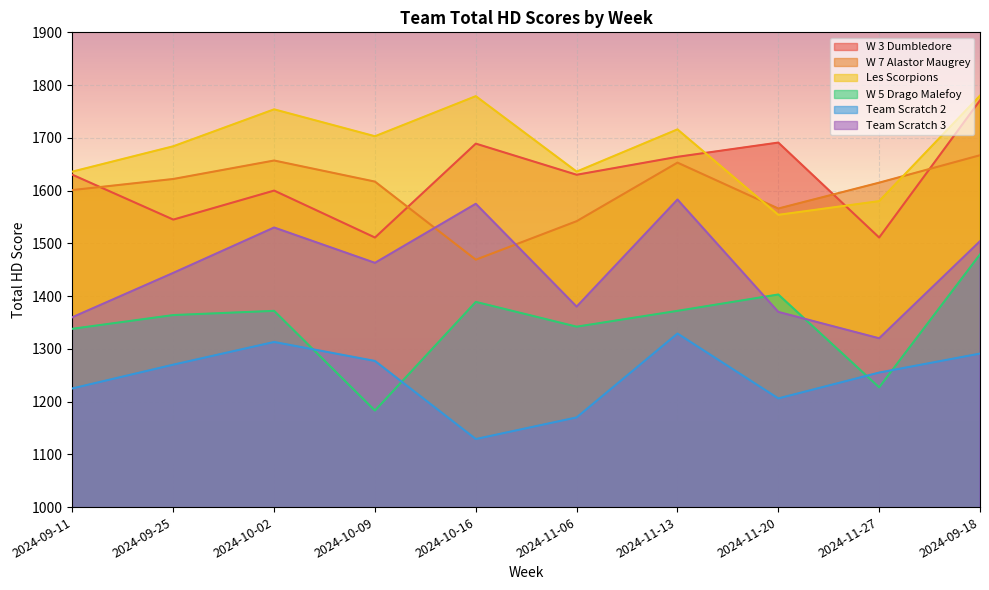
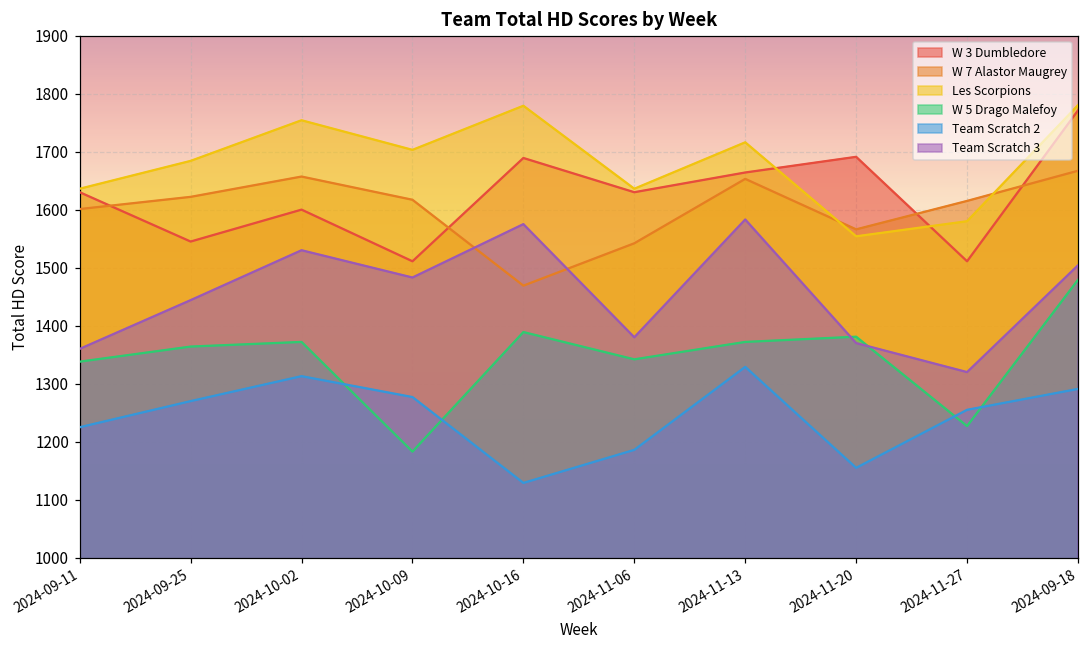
Team Scratch 3, 2024-10-09: 1460 -> 1480
Team Scratch 2, 2024-11-06: 1170 -> 1190
W 5 Drago Malefoy, 2024-11-20: 1400 -> 1380
Team Scratch 2, 2024-11-20: 1210 -> 1160
